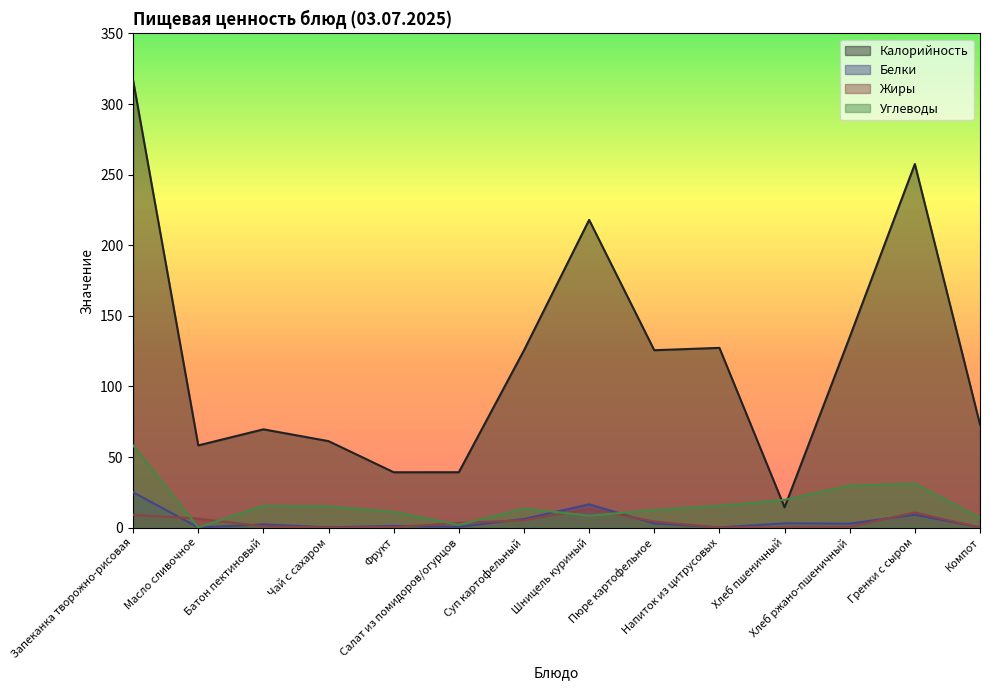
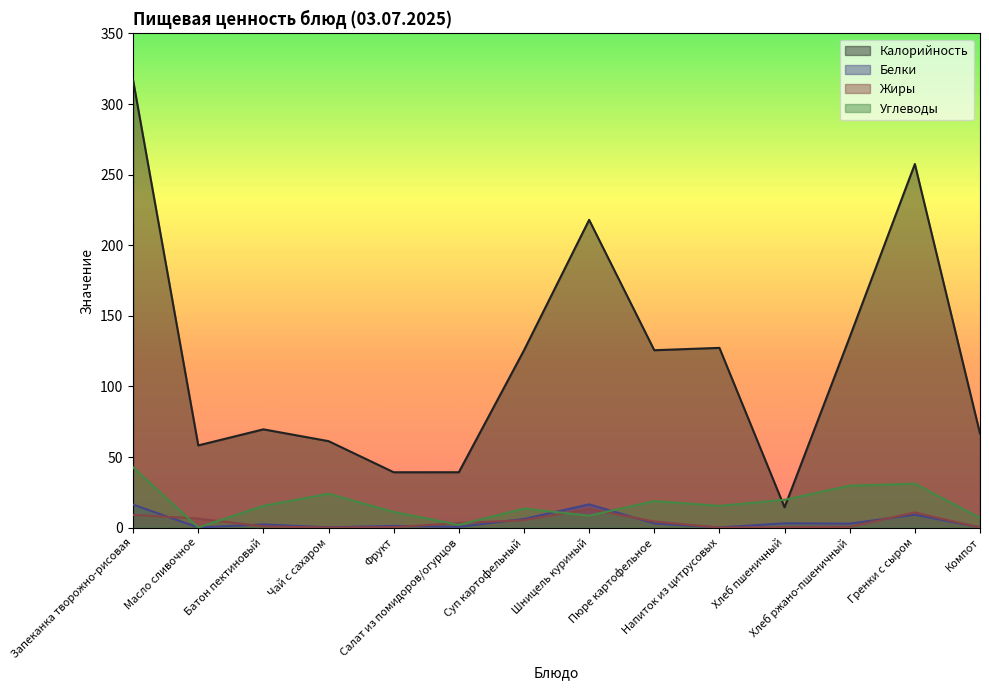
Белки, Запеканка творожно-рисовая: 25 -> 16
Углеводы, Запеканка творожно-рисовая: 58 -> 43
Углеводы, Чай с сахаром: 15 -> 24
Углеводы, Пюре картофельное: 12 -> 19
Калорийность, Компот: 73 -> 67
